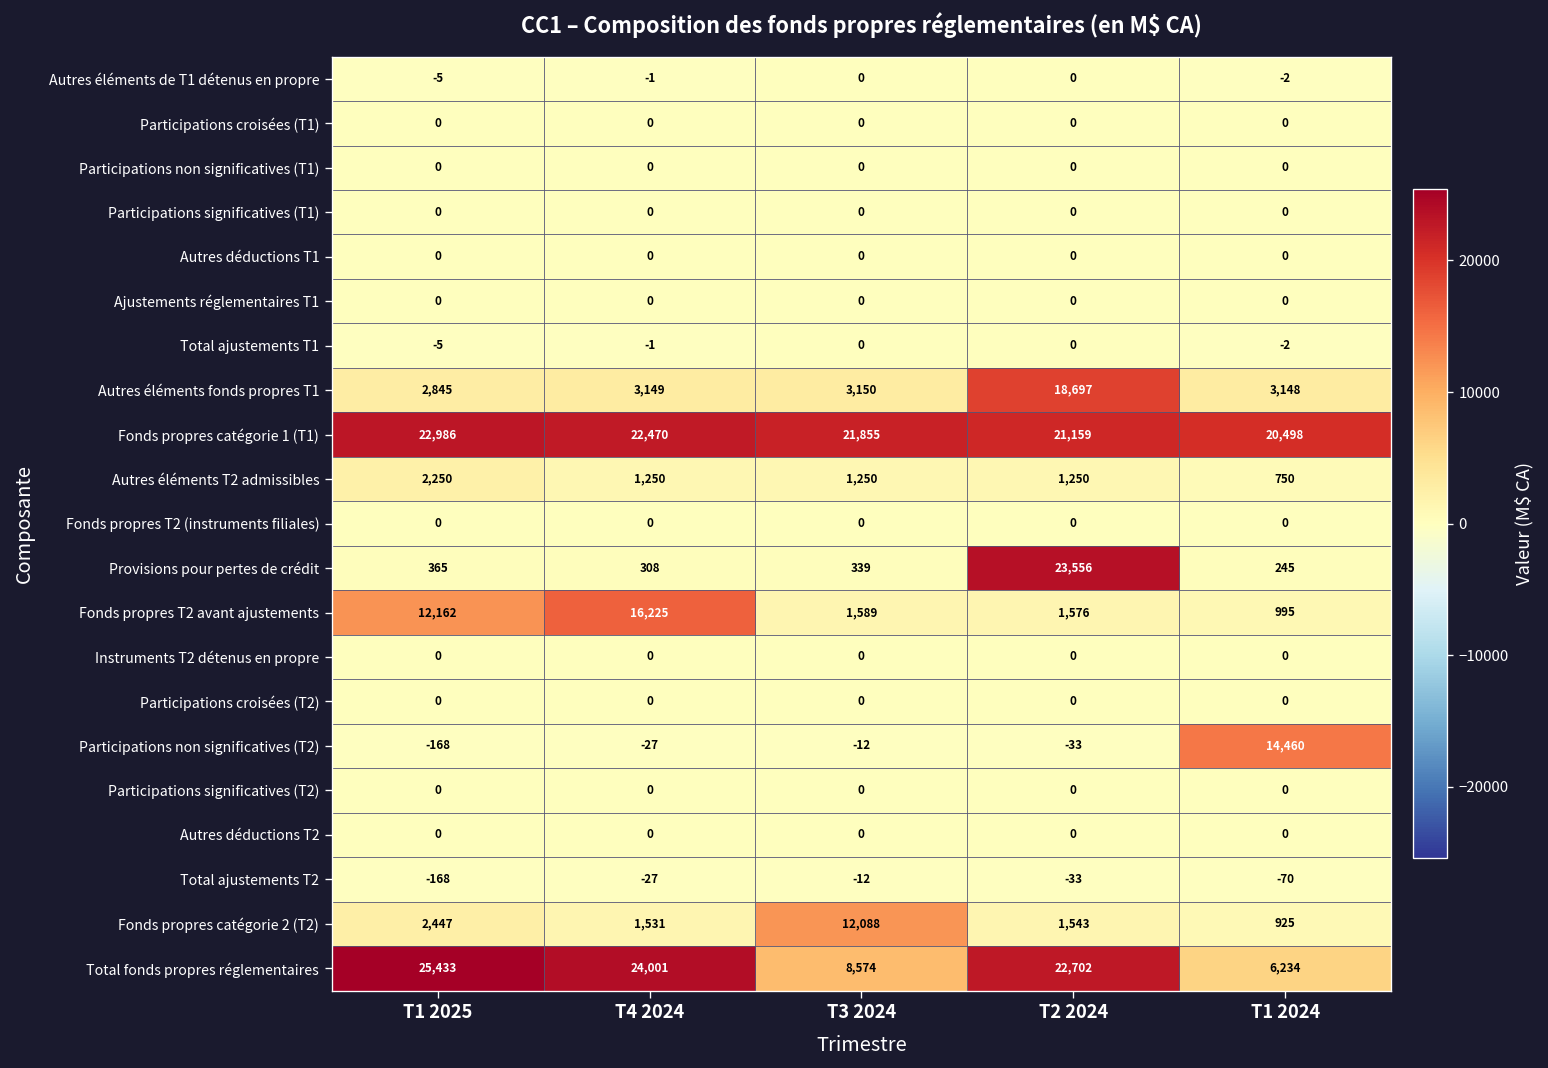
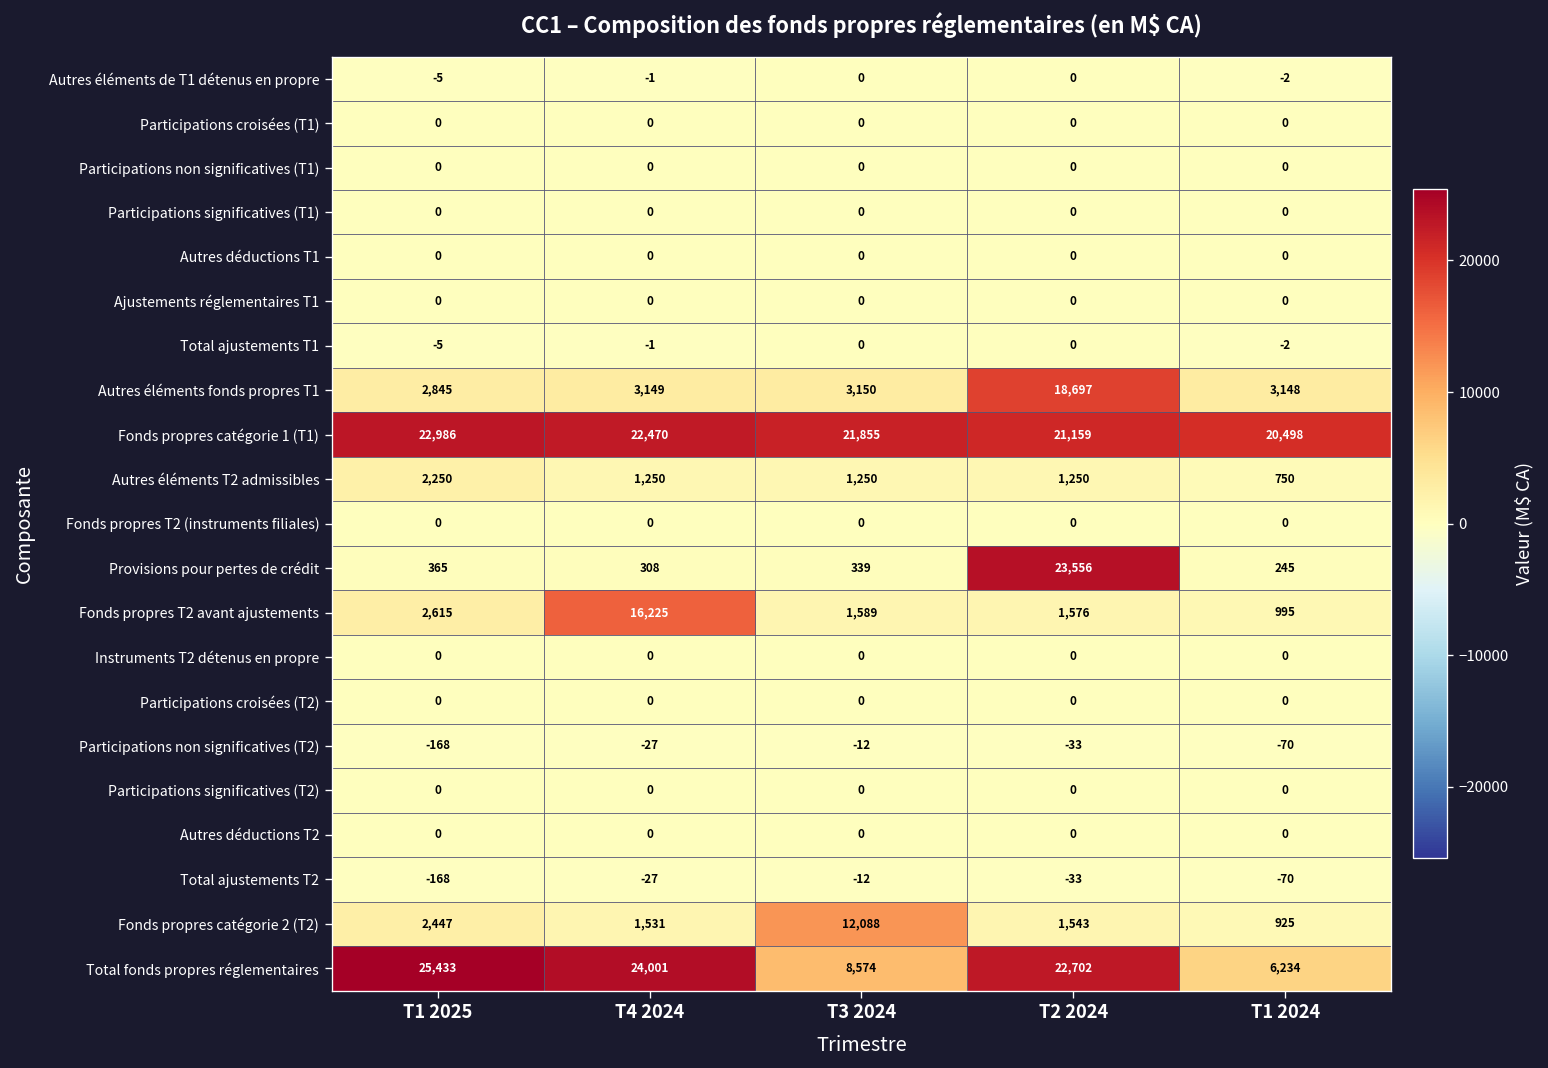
Fonds propres T2 avant ajustements, T1 2025: 12,162 -> 2,615
Participations non significatives (T2), T1 2024: 14,460 -> -70
